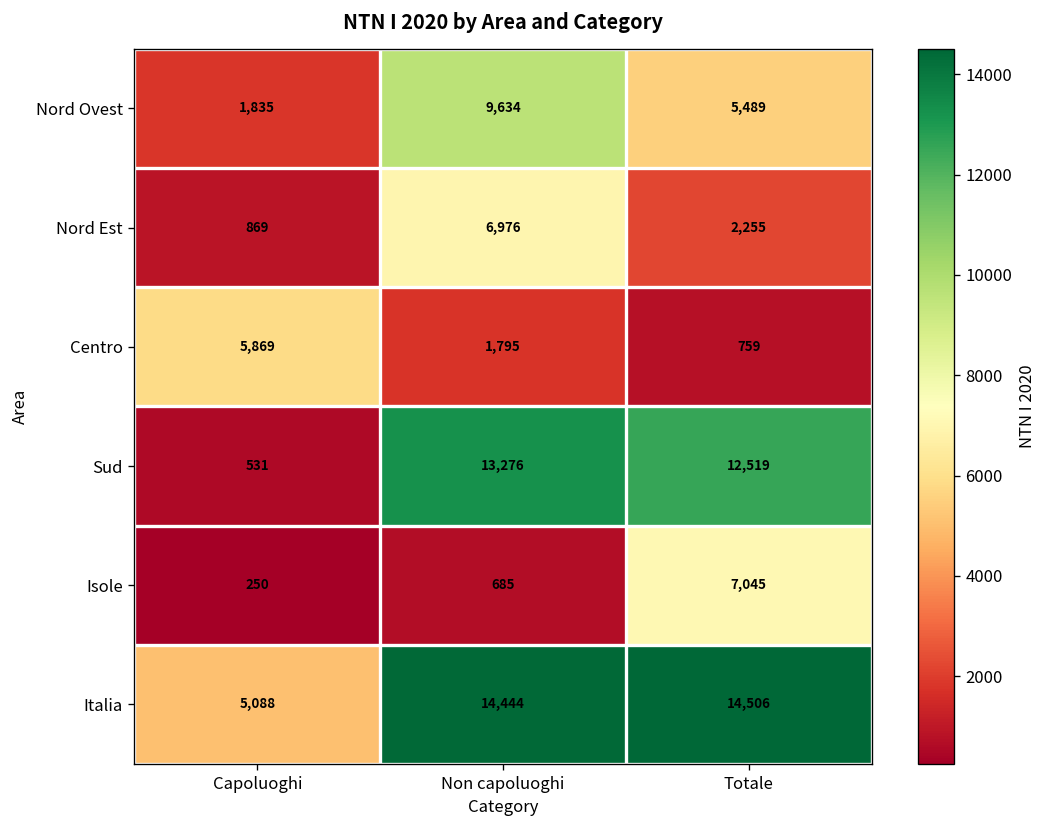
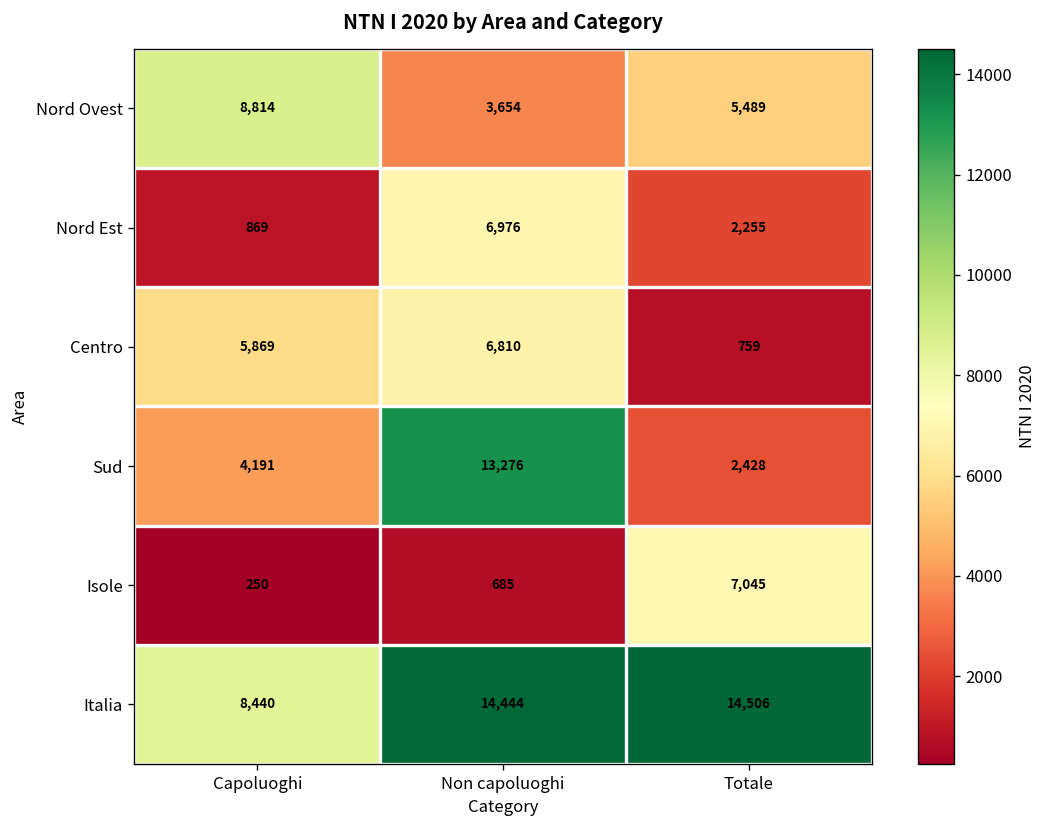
Nord Ovest, Capoluoghi: 1,835 -> 8,814
Nord Ovest, Non capoluoghi: 9,634 -> 3,654
Centro, Non capoluoghi: 1,795 -> 6,810
Sud, Capoluoghi: 531 -> 4,191
Sud, Totale: 12,519 -> 2,428
Italia, Capoluoghi: 5,088 -> 8,440
